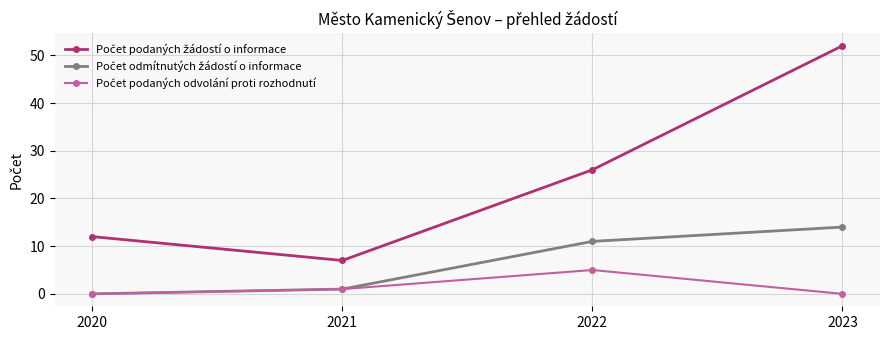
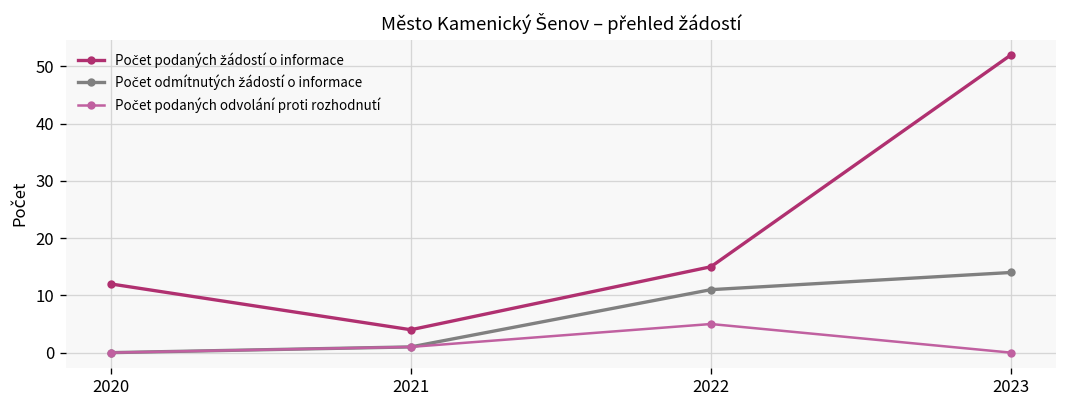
Počet podaných žádostí o informace, 2021: 7 -> 4
Počet podaných žádostí o informace, 2022: 26 -> 15
